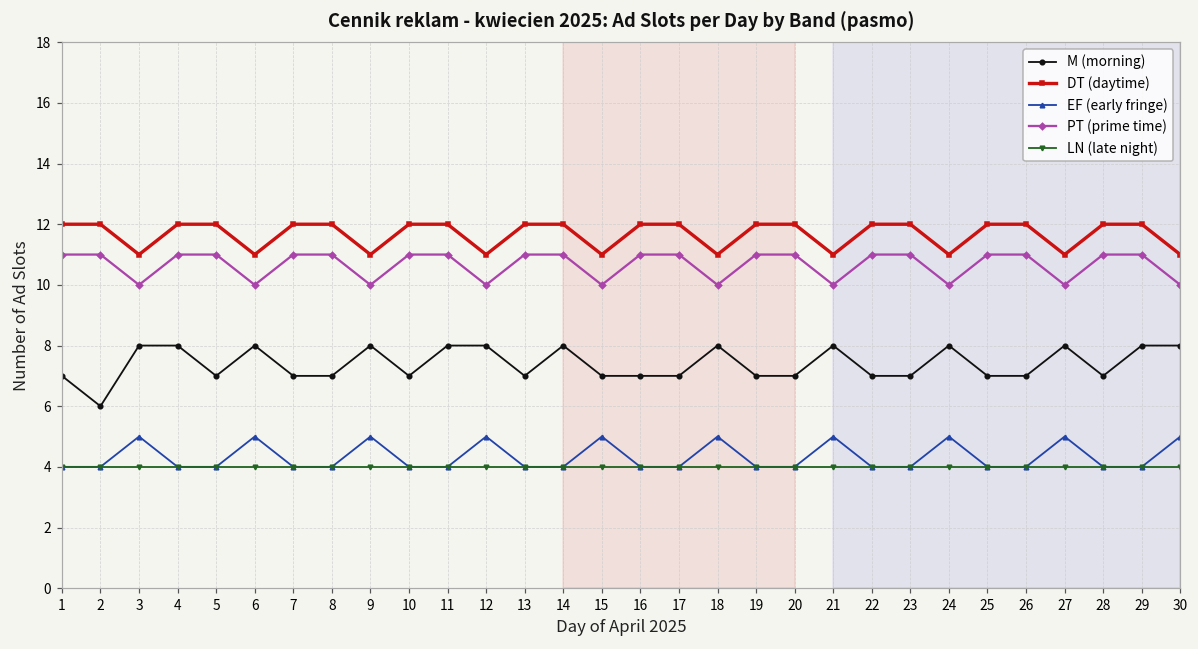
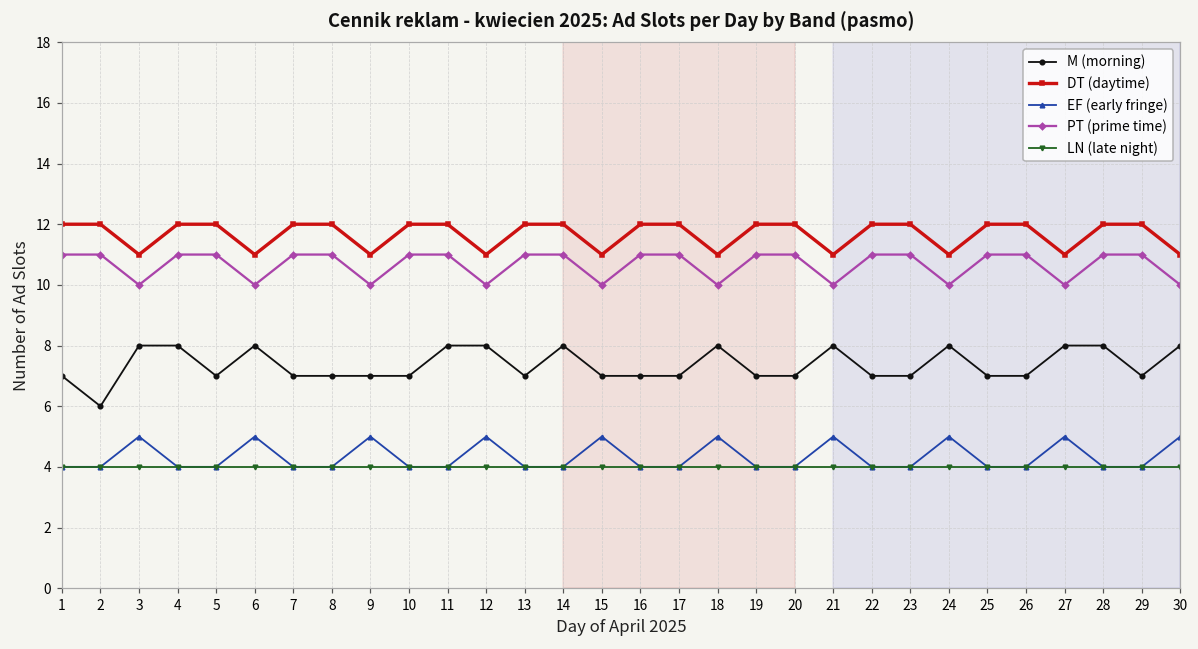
M (morning), 9: 8 -> 7
M (morning), 28: 7 -> 8
M (morning), 29: 8 -> 7
